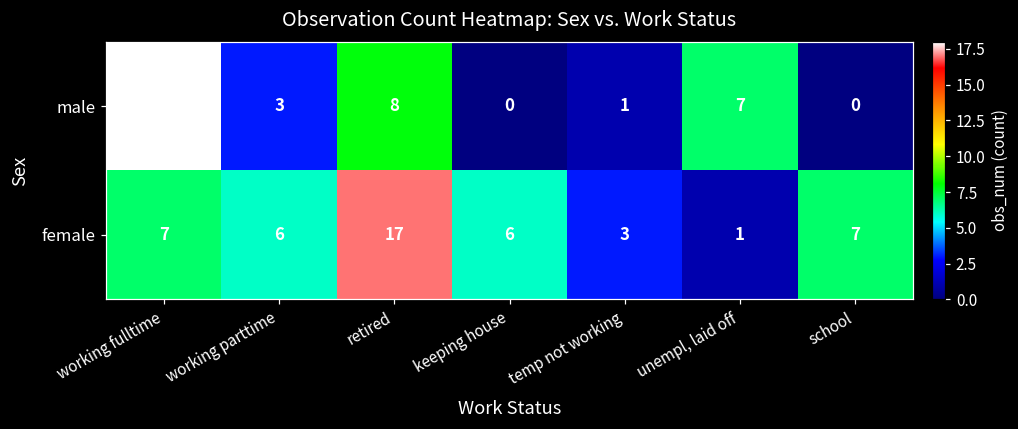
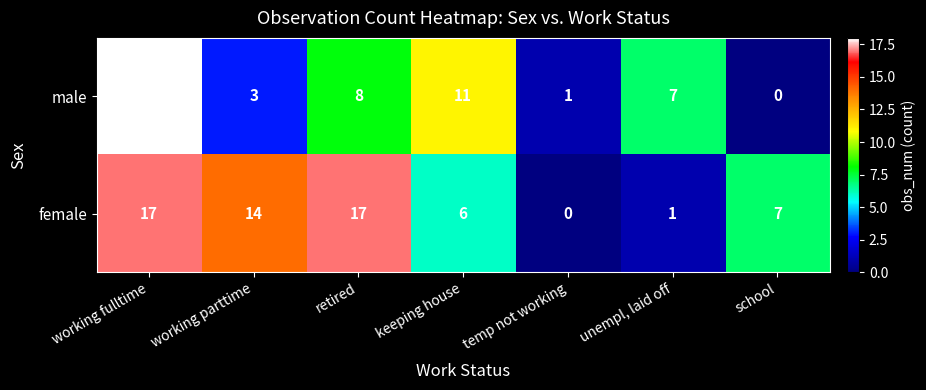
male, keeping house: 0 -> 11
female, working fulltime: 7 -> 17
female, working parttime: 6 -> 14
female, temp not working: 3 -> 0
